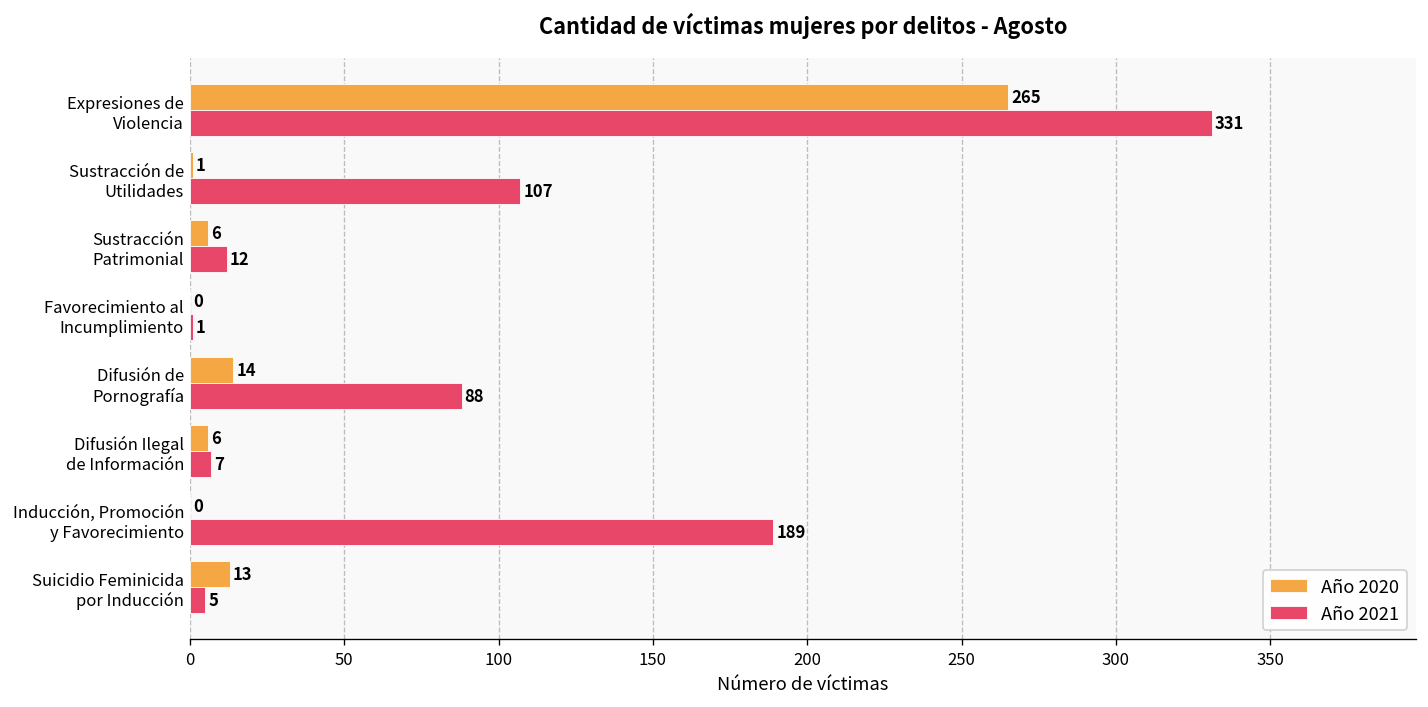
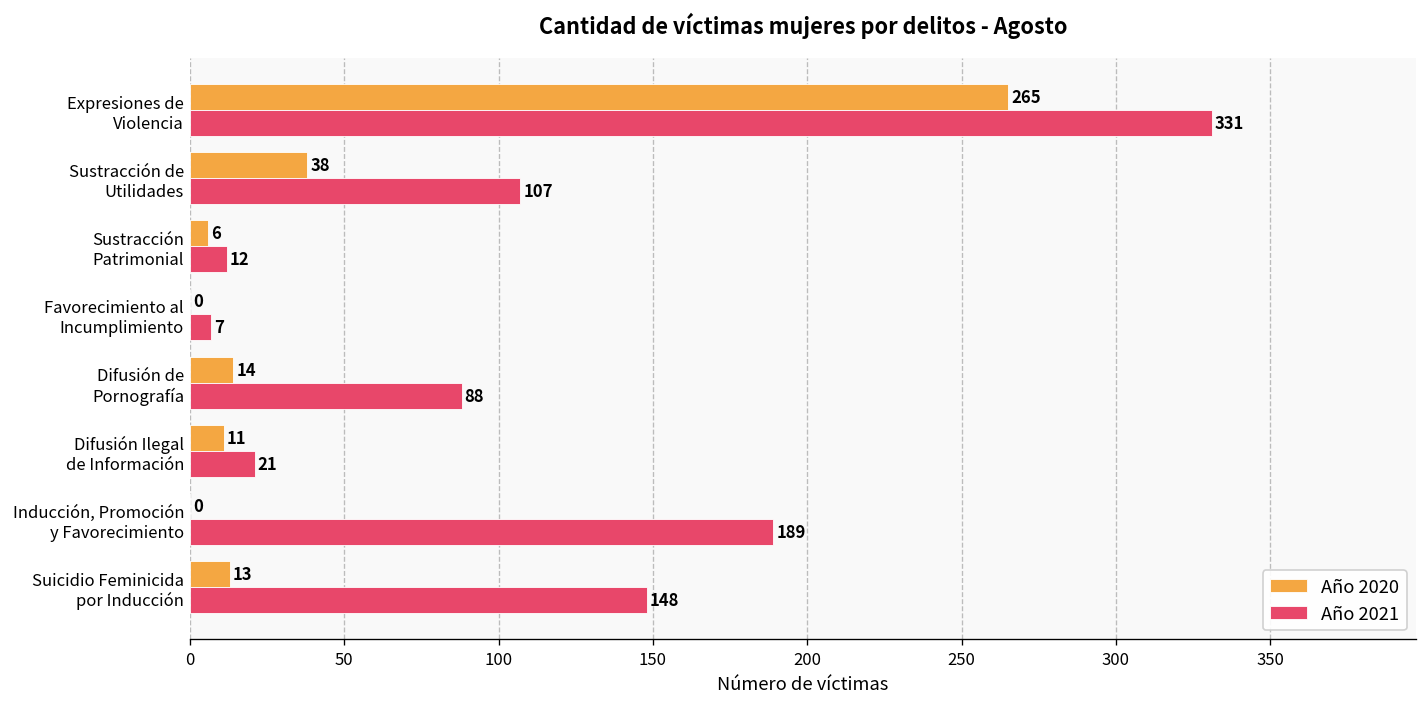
Año 2020, Sustracción de Utilidades: 1 -> 38
Año 2021, Favorecimiento al Incumplimiento: 1 -> 7
Año 2020, Difusión Ilegal de Información: 6 -> 11
Año 2021, Difusión Ilegal de Información: 7 -> 21
Año 2021, Suicidio Feminicida por Inducción: 5 -> 148
